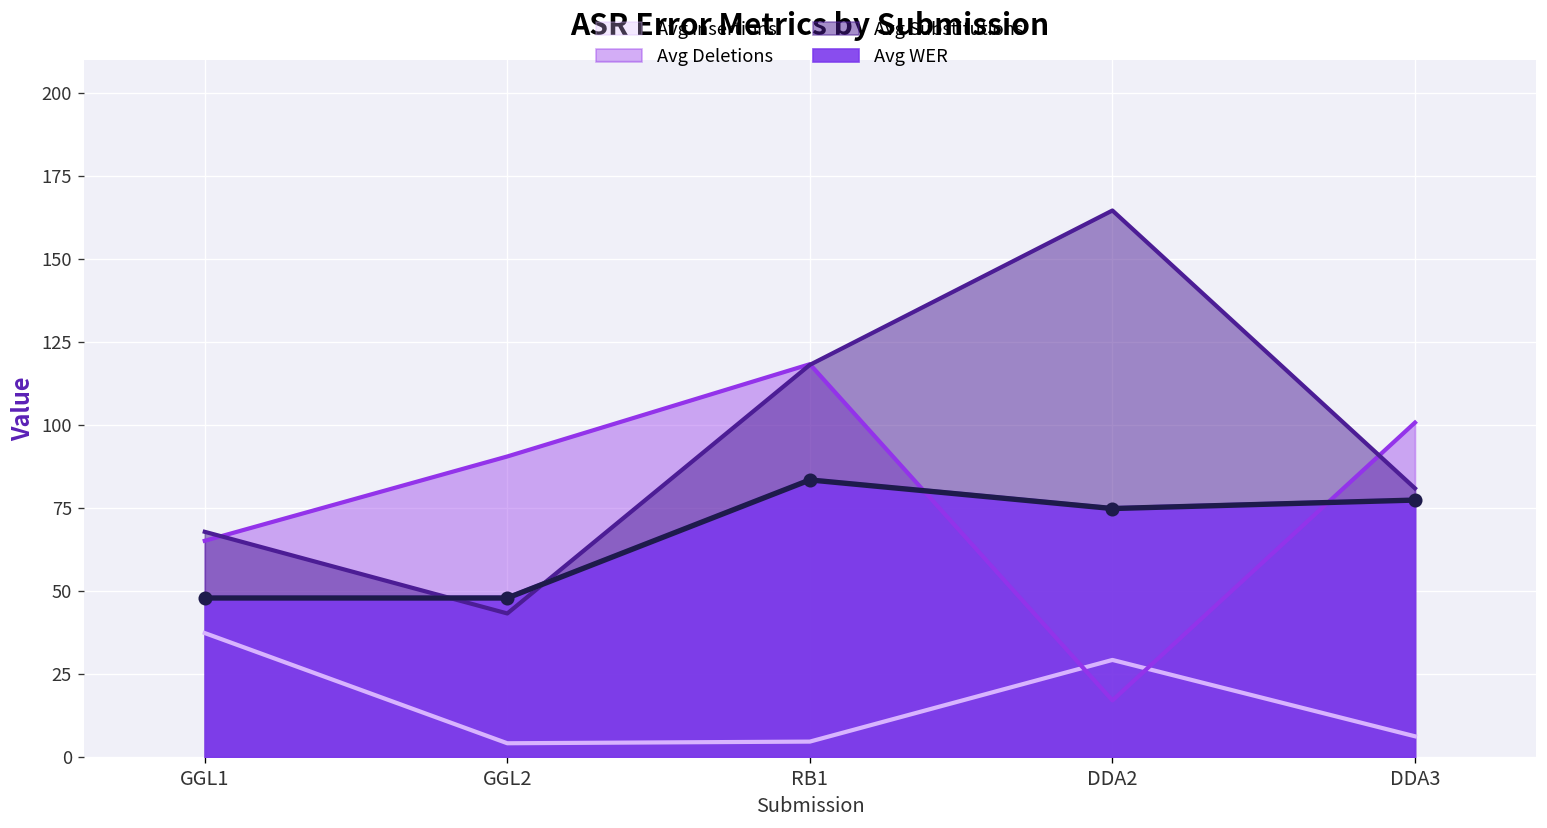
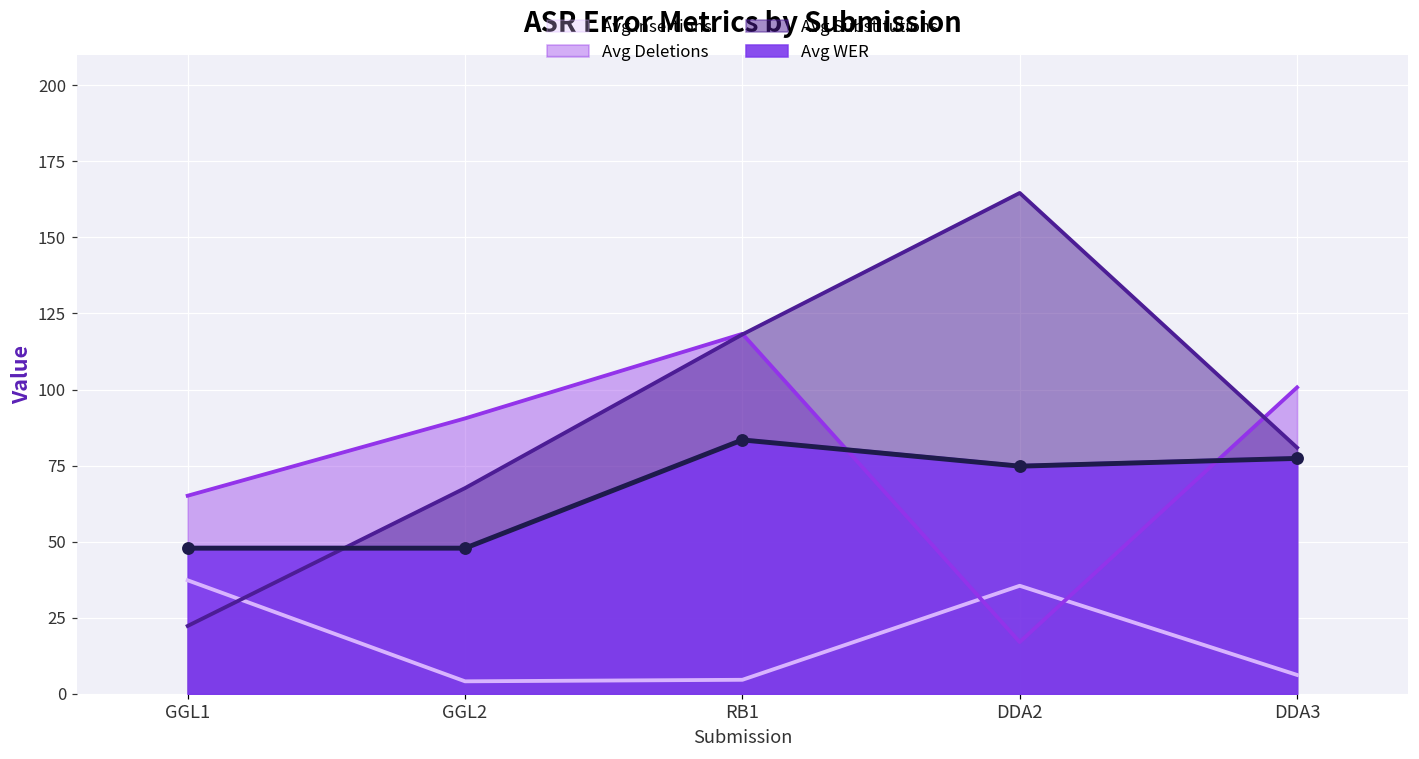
Avg Substitutions, GGL1: 68 -> 22
Avg Substitutions, GGL2: 43 -> 68
Avg insertions, DDA2: 29 -> 36
